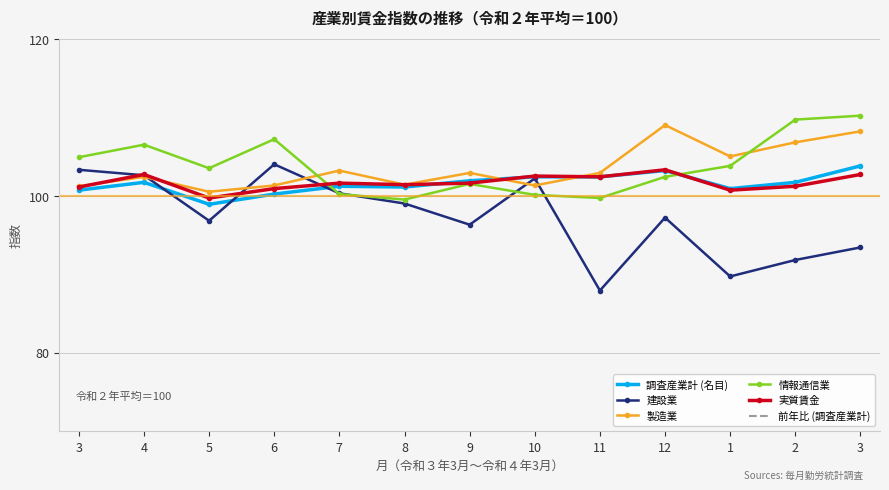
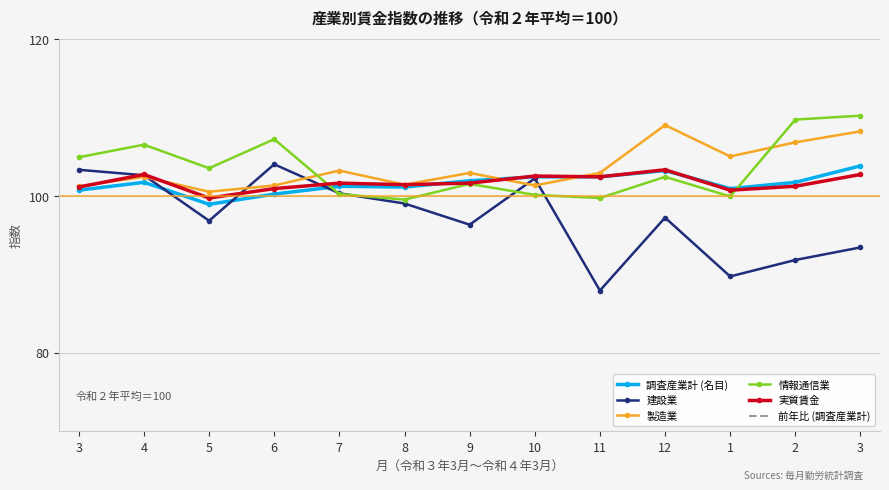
情報通信業, 1: 104 -> 100
